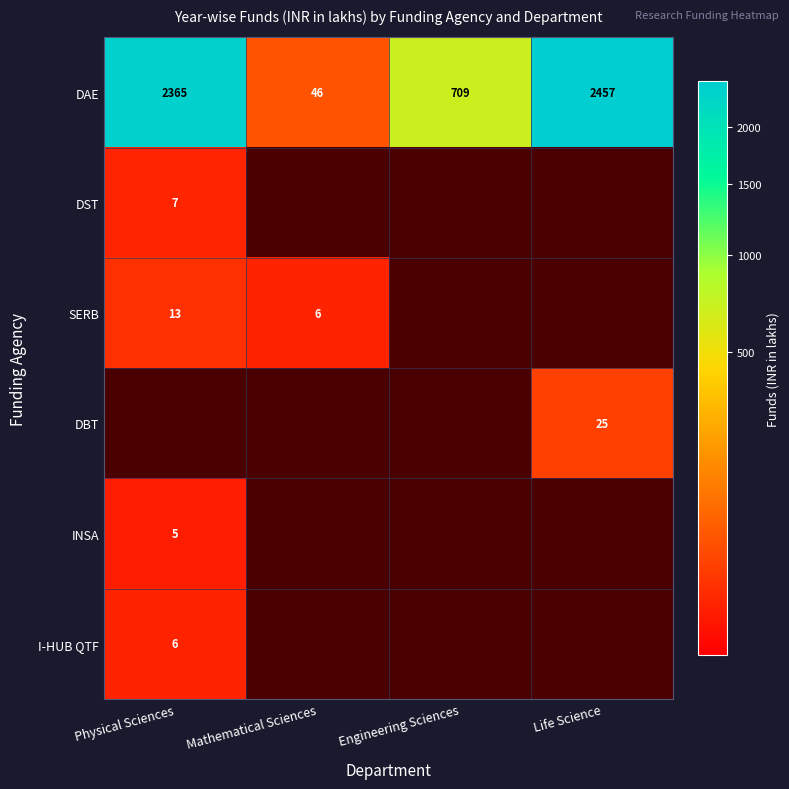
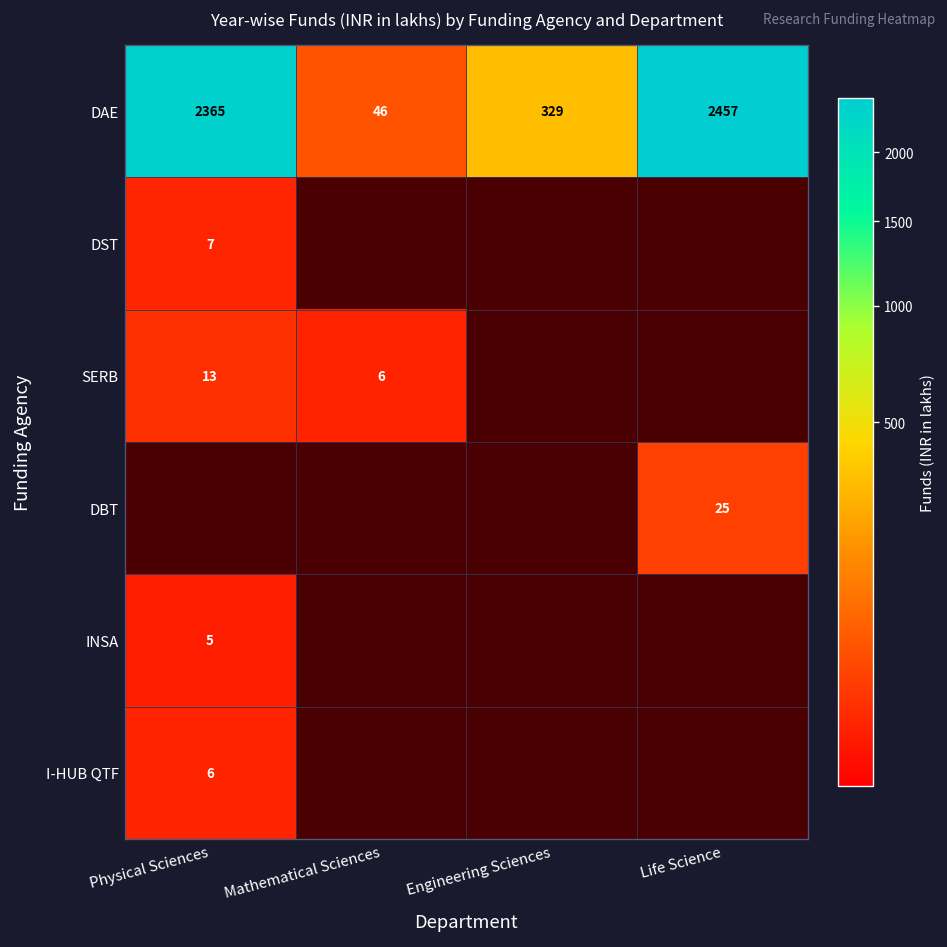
DAE, Engineering Sciences: 709 -> 329
